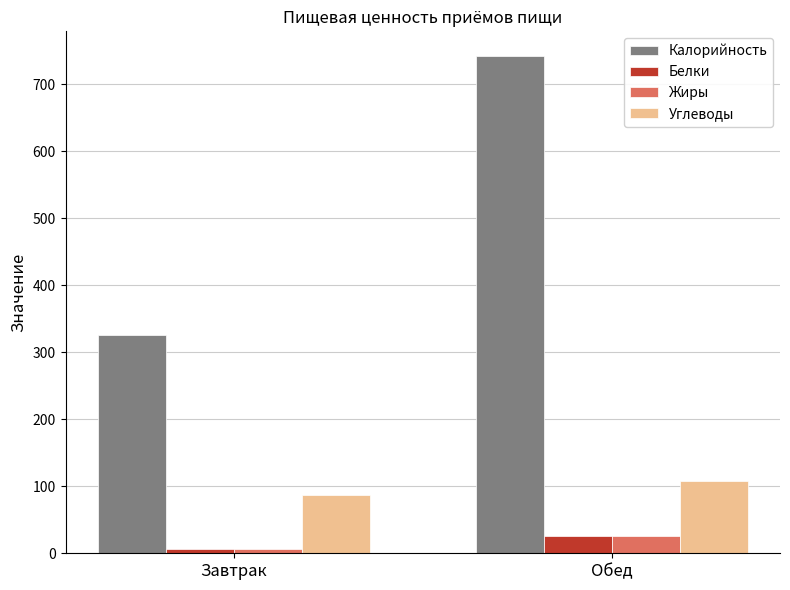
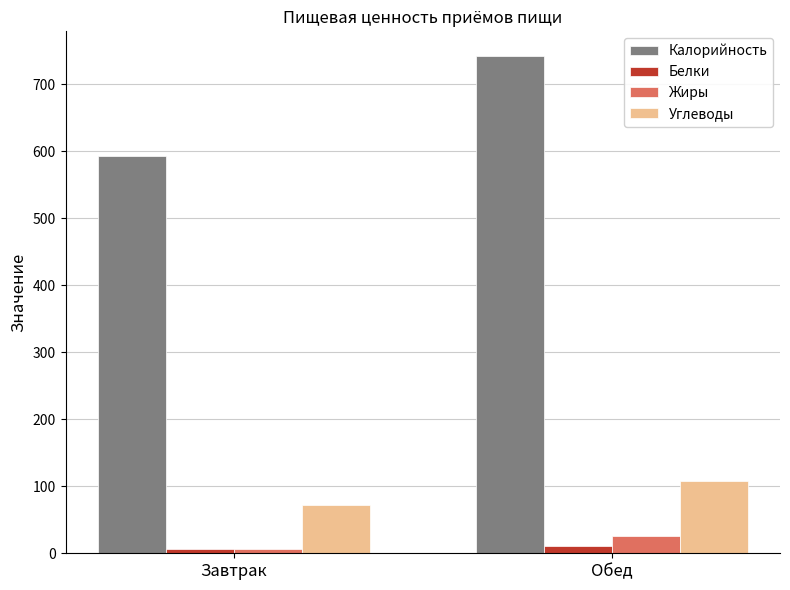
Калорийность, Завтрак: 330 -> 590
Углеводы, Завтрак: 90 -> 70
Белки, Обед: 30 -> 10
